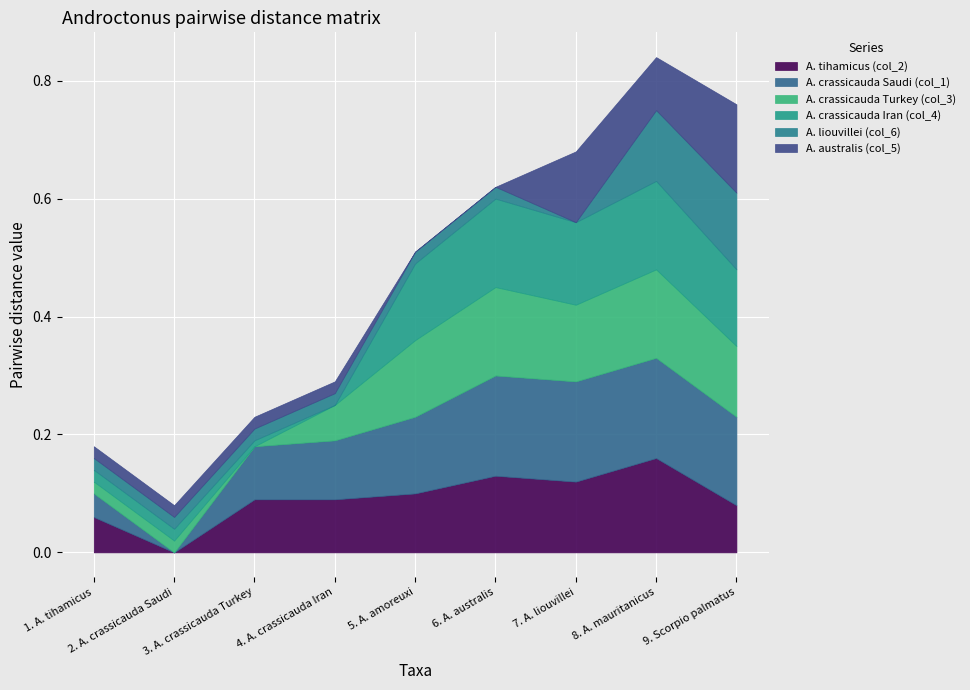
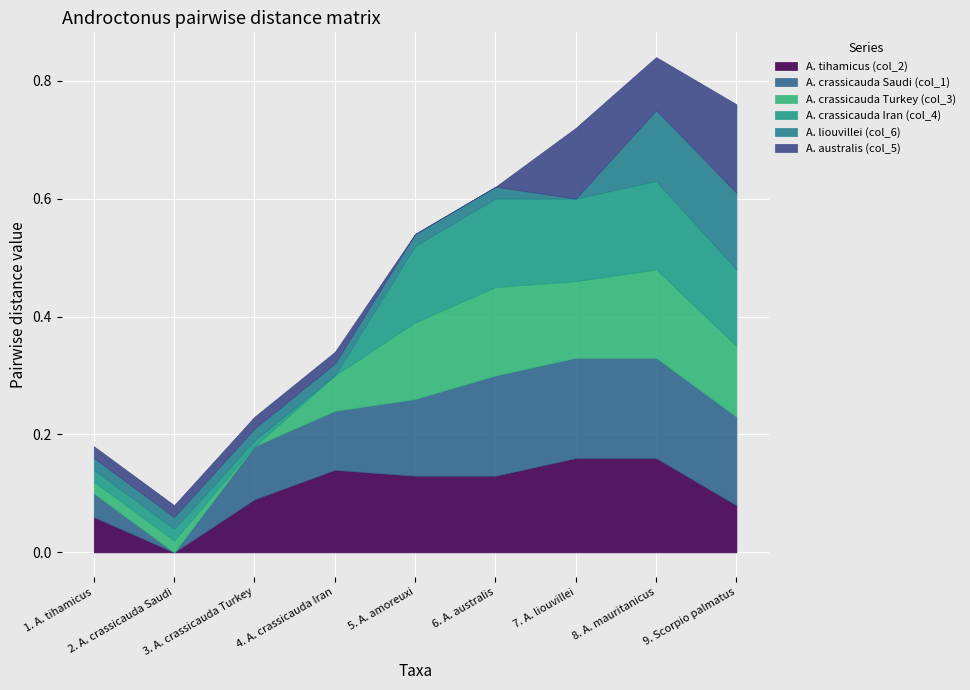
A. tihamicus (col_2), 4. A. crassicauda Iran: 0.09 -> 0.14
A. tihamicus (col_2), 5. A. amoreuxi: 0.10 -> 0.13
A. tihamicus (col_2), 7. A. liouvillei: 0.12 -> 0.16
